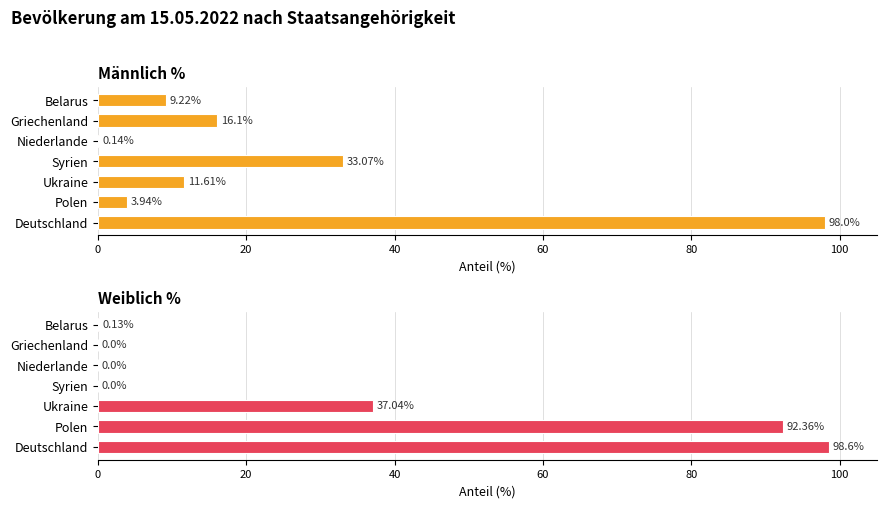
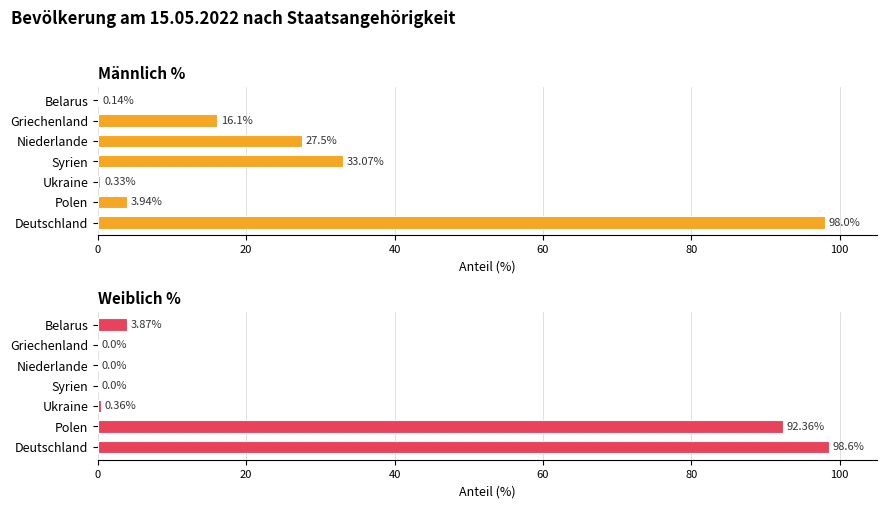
Männlich %, Belarus: 9.22% -> 0.14%
Männlich %, Niederlande: 0.14% -> 27.5%
Männlich %, Ukraine: 11.61% -> 0.33%
Weiblich %, Belarus: 0.13% -> 3.87%
Weiblich %, Ukraine: 37.04% -> 0.36%
